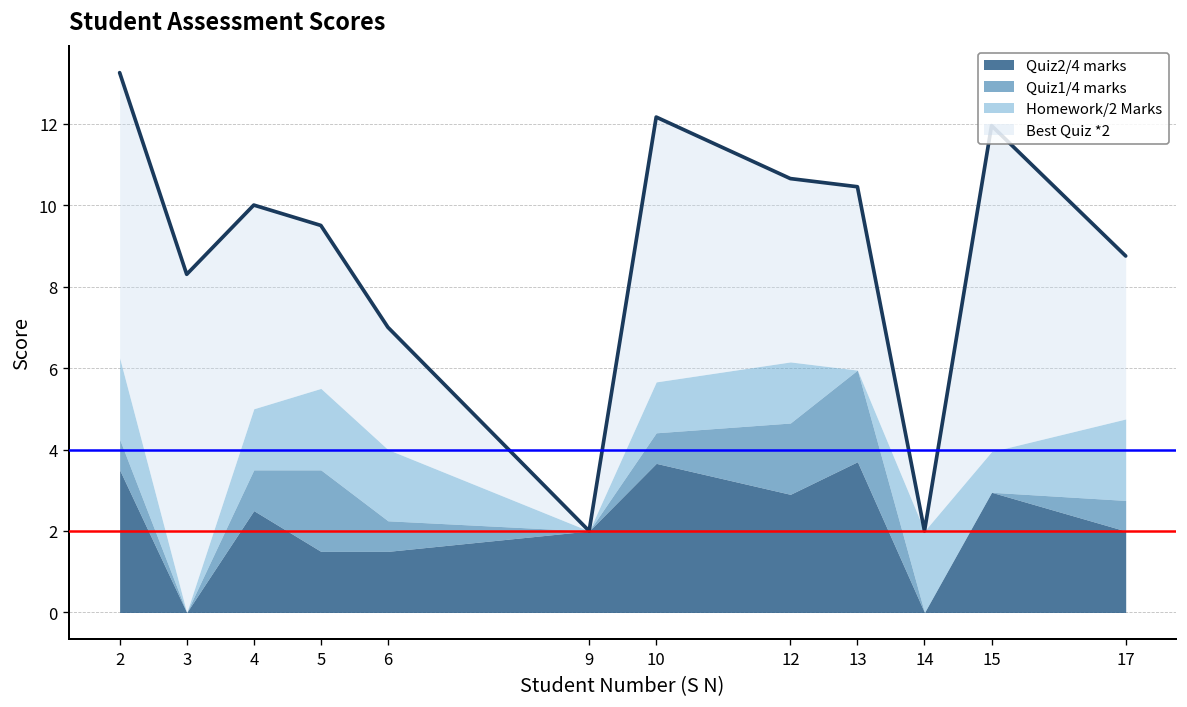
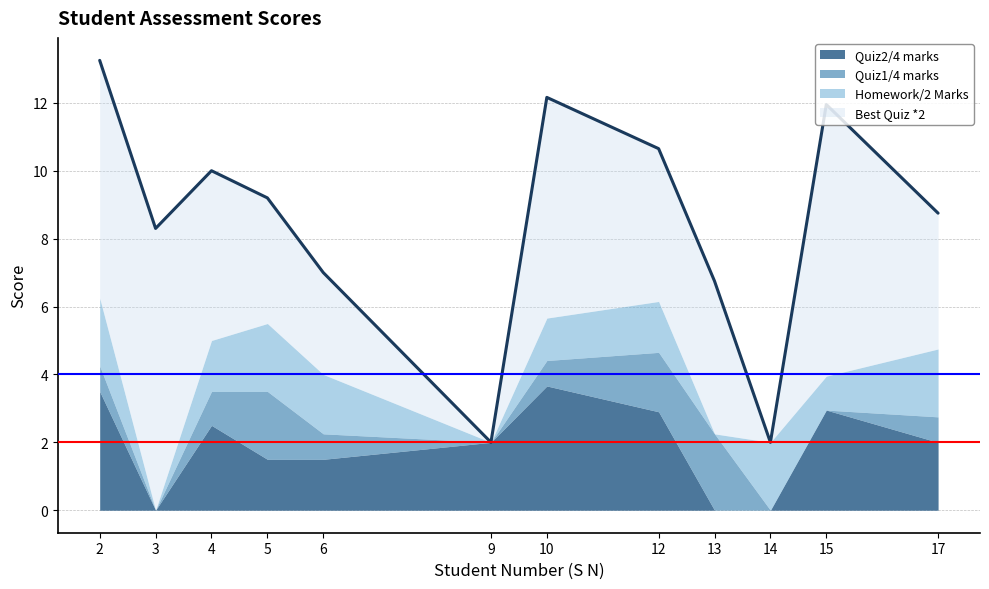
Best Quiz *2, 5: 4.0 -> 3.7
Quiz2/4 marks, 13: 3.7 -> 0.0
